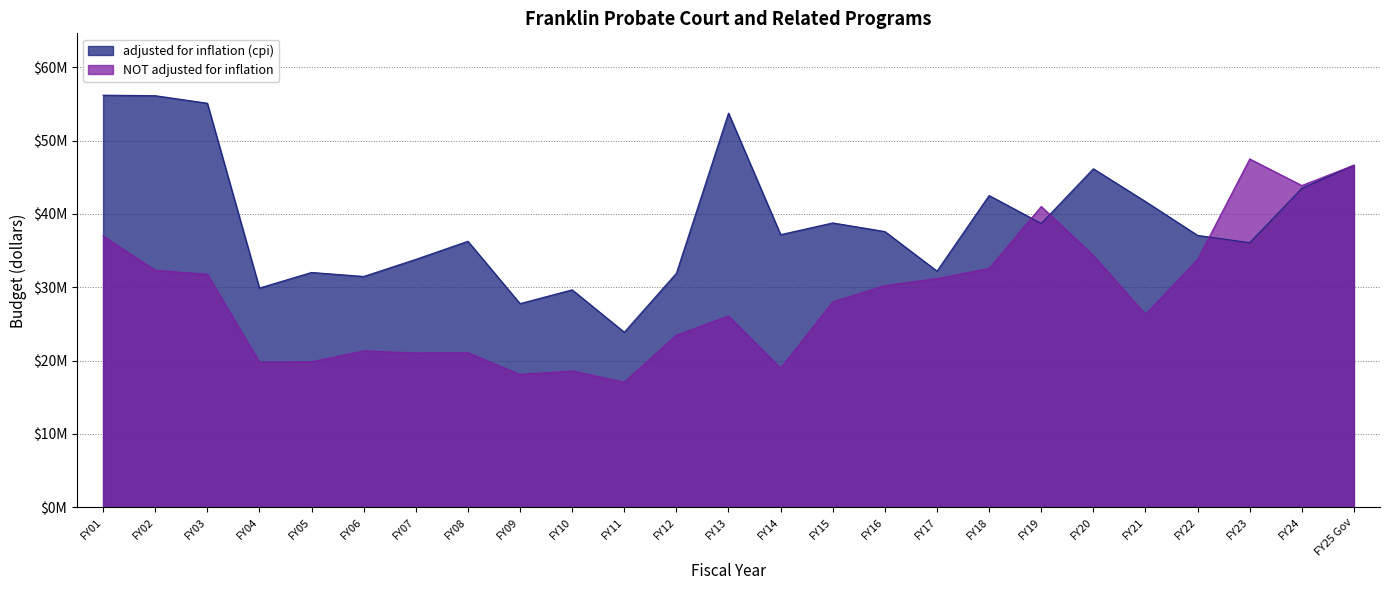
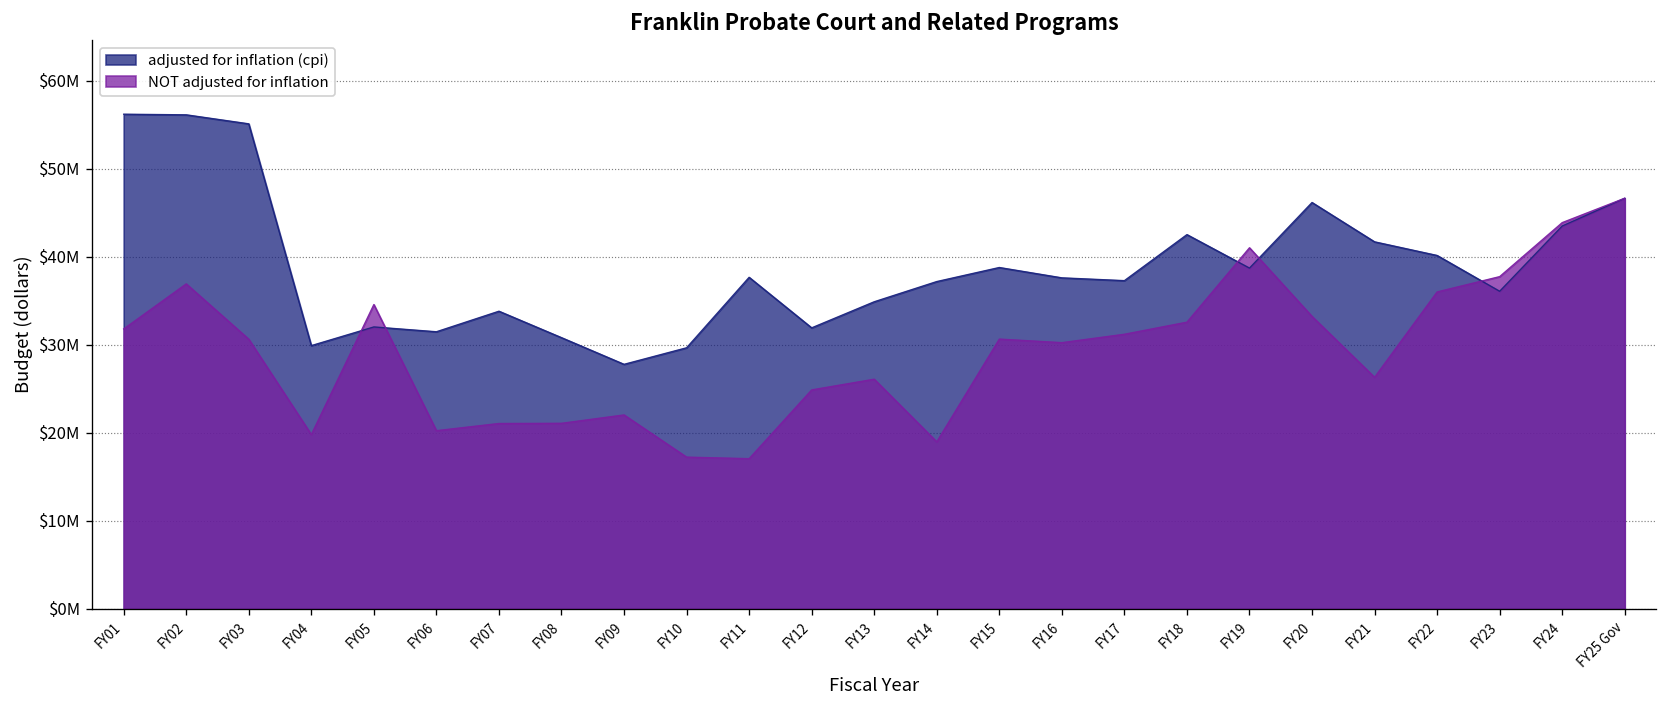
NOT adjusted for inflation, FY01: $37000000 -> $32000000
NOT adjusted for inflation, FY02: $32000000 -> $37000000
NOT adjusted for inflation, FY03: $32000000 -> $31000000
NOT adjusted for inflation, FY05: $20000000 -> $35000000
NOT adjusted for inflation, FY06: $21000000 -> $20000000
adjusted for inflation (cpi), FY08: $36000000 -> $31000000
NOT adjusted for inflation, FY09: $18000000 -> $22000000
NOT adjusted for inflation, FY10: $19000000 -> $17000000
adjusted for inflation (cpi), FY11: $24000000 -> $38000000
NOT adjusted for inflation, FY12: $23000000 -> $25000000
adjusted for inflation (cpi), FY13: $54000000 -> $35000000
NOT adjusted for inflation, FY15: $28000000 -> $31000000
adjusted for inflation (cpi), FY17: $32000000 -> $37000000
NOT adjusted for inflation, FY20: $34000000 -> $33000000
adjusted for inflation (cpi), FY22: $37000000 -> $40000000
NOT adjusted for inflation, FY22: $34000000 -> $36000000
NOT adjusted for inflation, FY23: $48000000 -> $38000000
